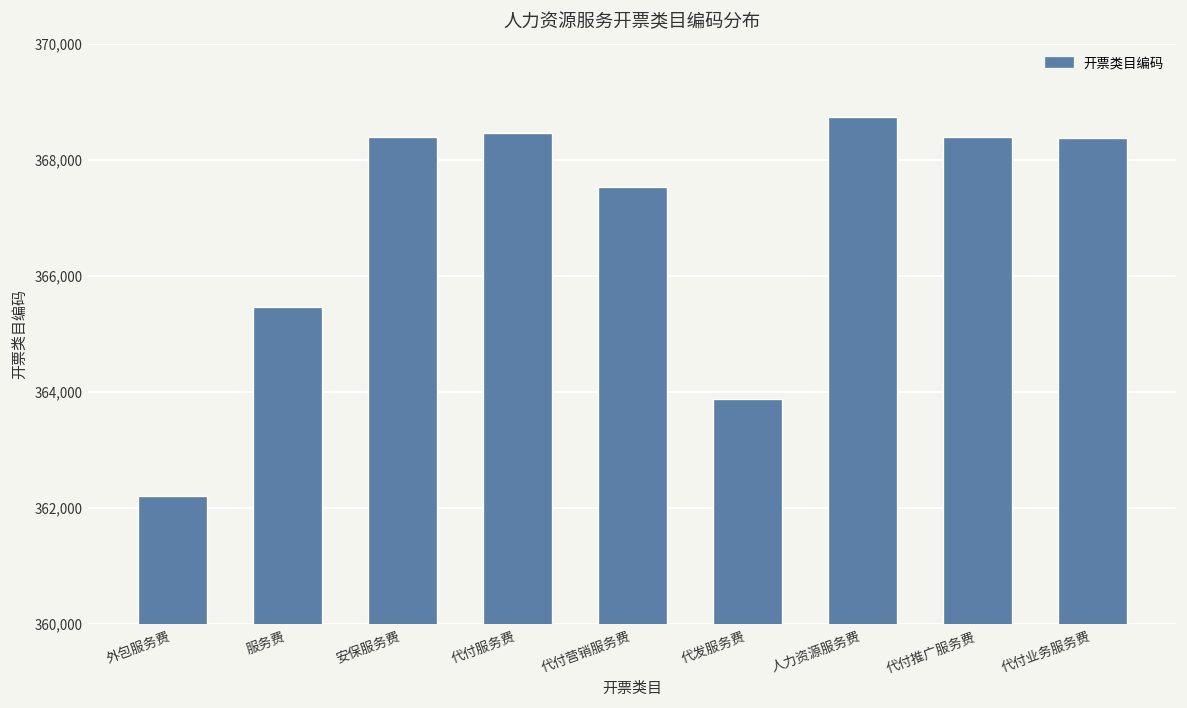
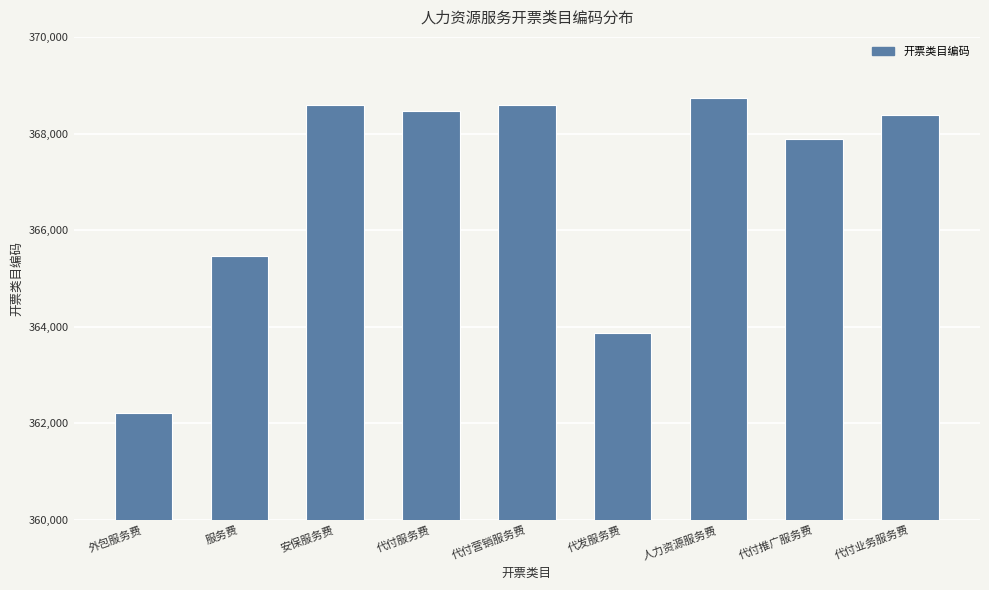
安保服务费: 368,400 -> 368,600
代付营销服务费: 367,500 -> 368,600
代付推广服务费: 368,400 -> 367,900
